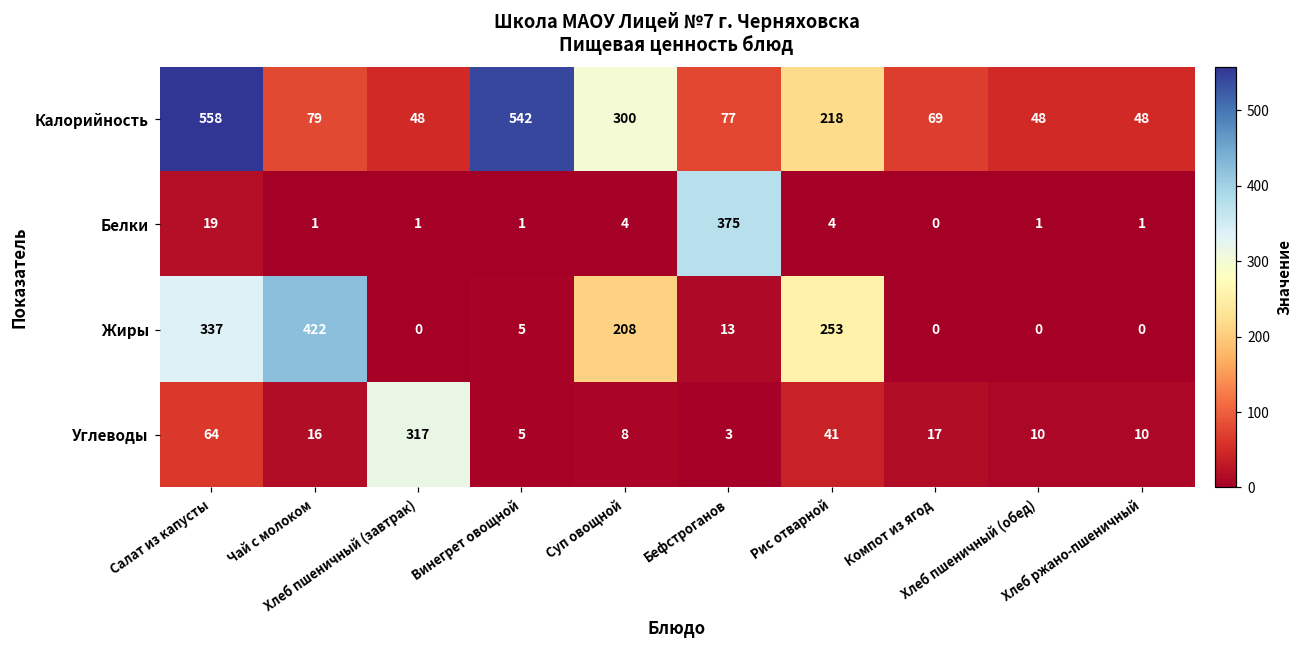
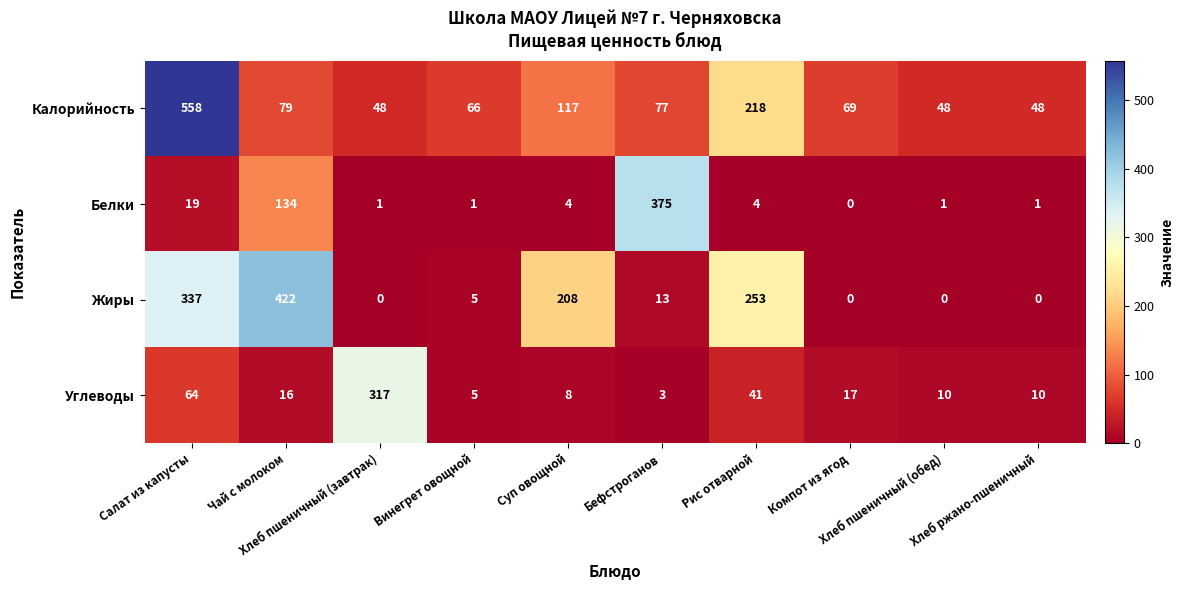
Калорийность, Винегрет овощной: 542 -> 66
Калорийность, Суп овощной: 300 -> 117
Белки, Чай с молоком: 1 -> 134
